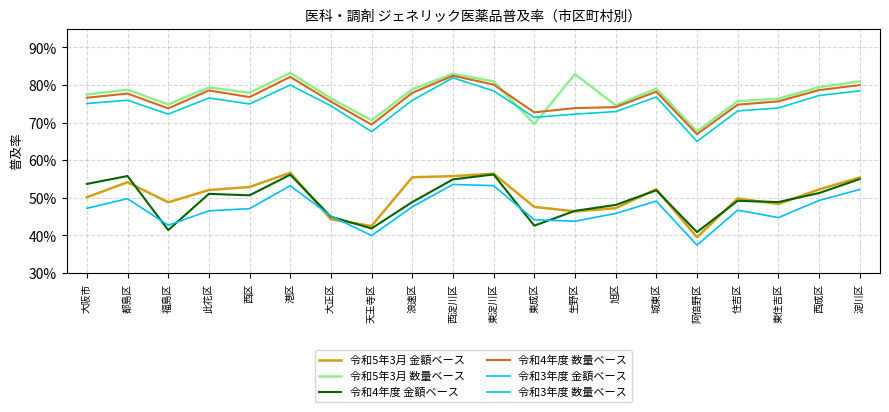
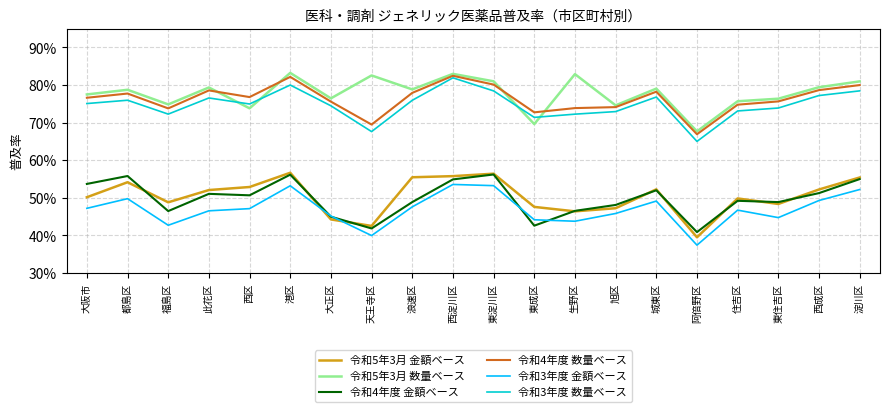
令和4年度 金額ベース, 福島区: 41% -> 46%
令和5年3月 数量ベース, 西区: 78% -> 74%
令和5年3月 数量ベース, 天王寺区: 71% -> 83%
